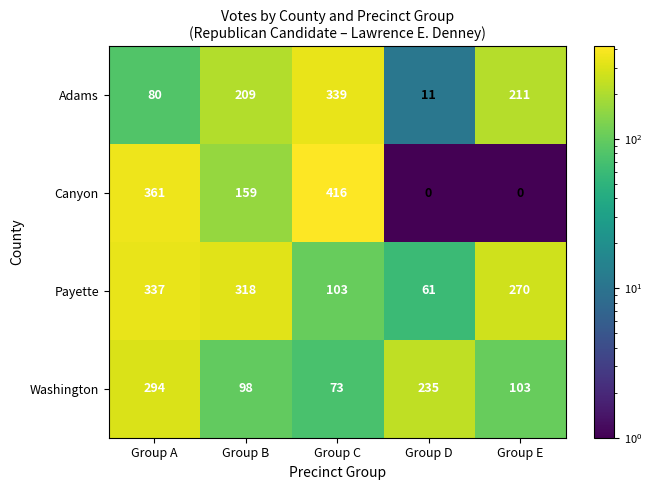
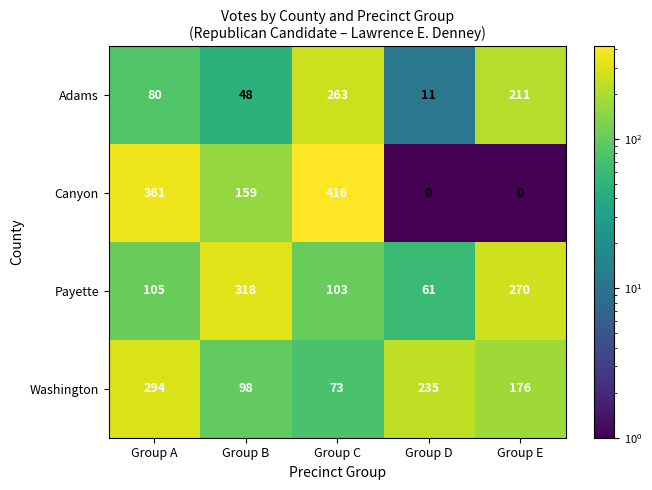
Adams, Group B: 209 -> 48
Adams, Group C: 339 -> 263
Payette, Group A: 337 -> 105
Washington, Group E: 103 -> 176
